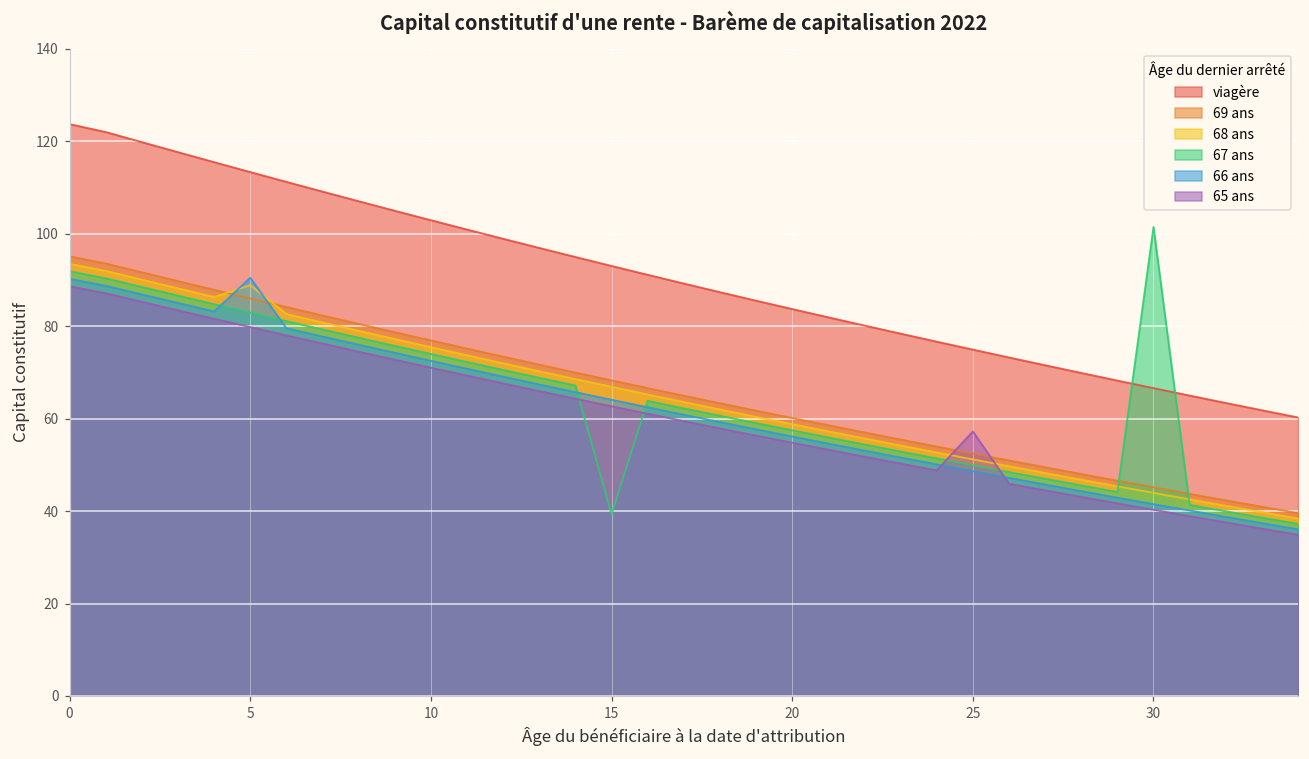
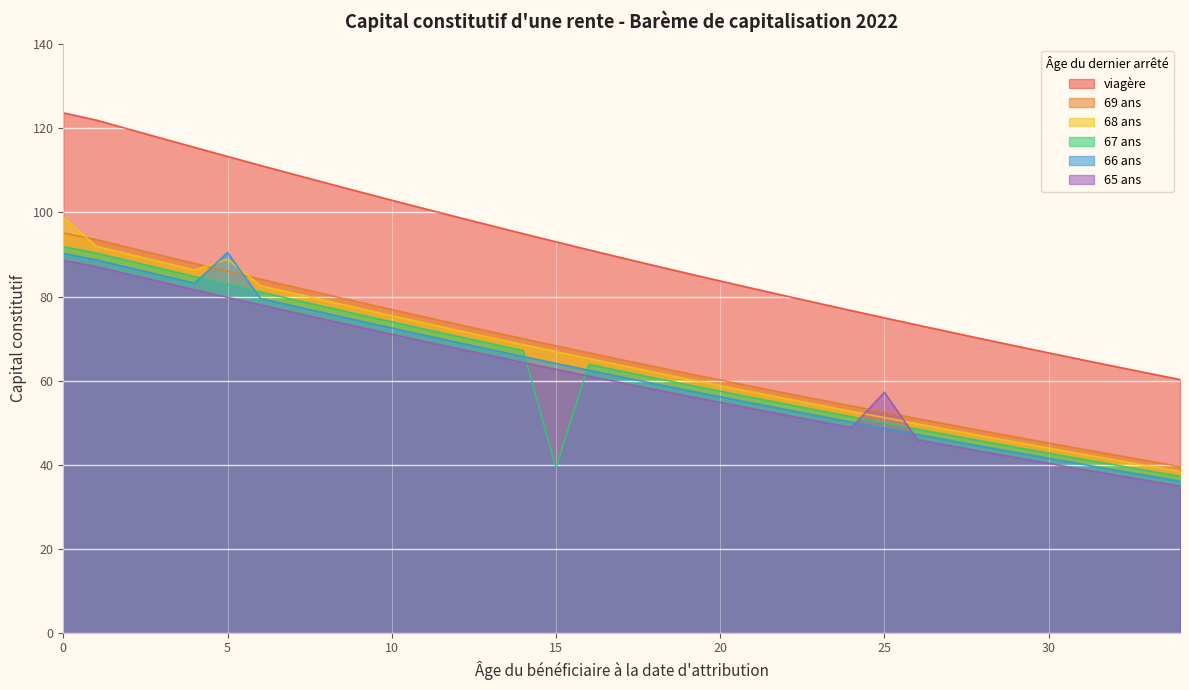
68 ans, 0: 93 -> 99
67 ans, 30: 101 -> 43
